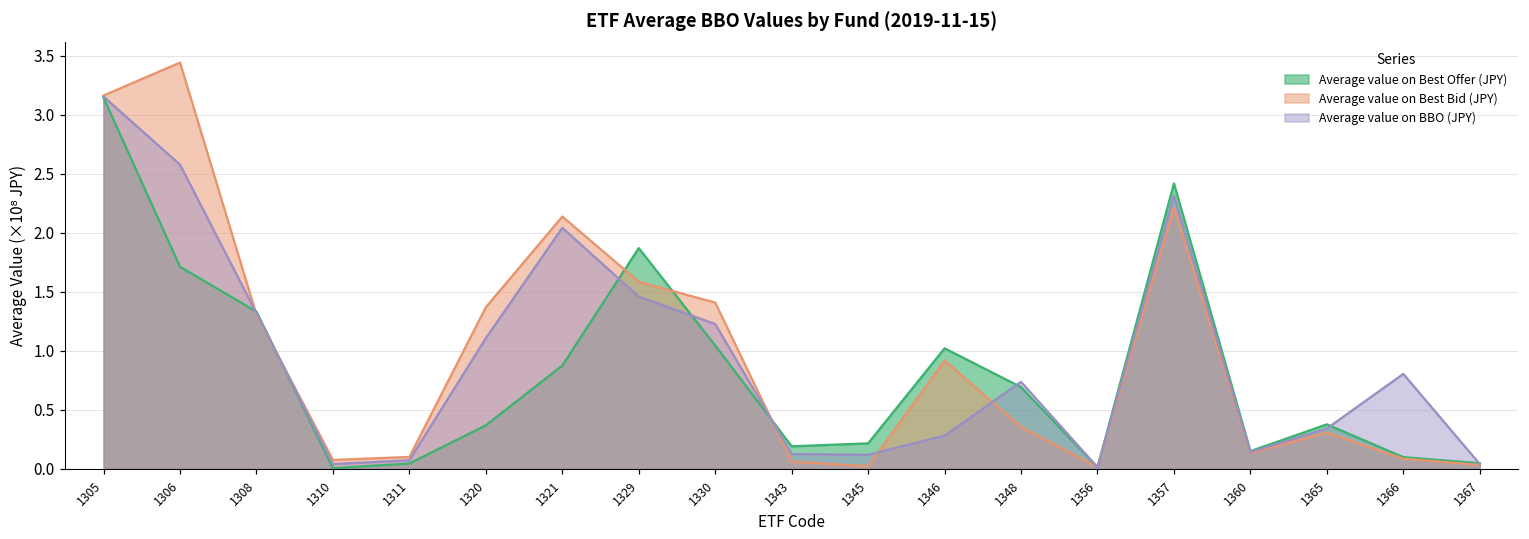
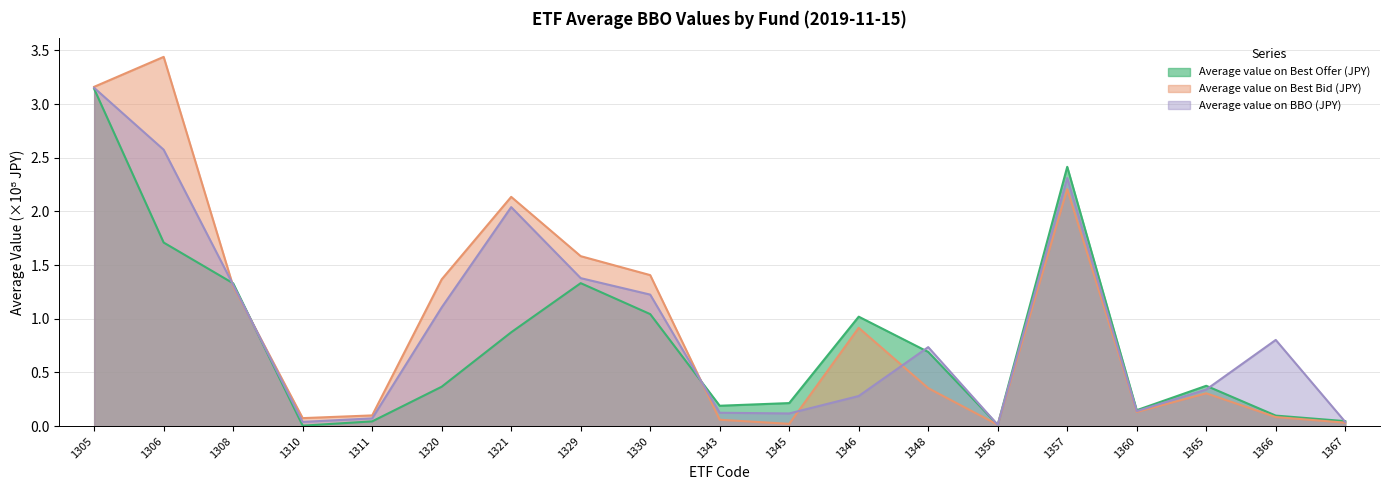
Average value on Best Offer (JPY), 1329: 1.87 -> 1.33
Average value on BBO (JPY), 1329: 1.46 -> 1.38
